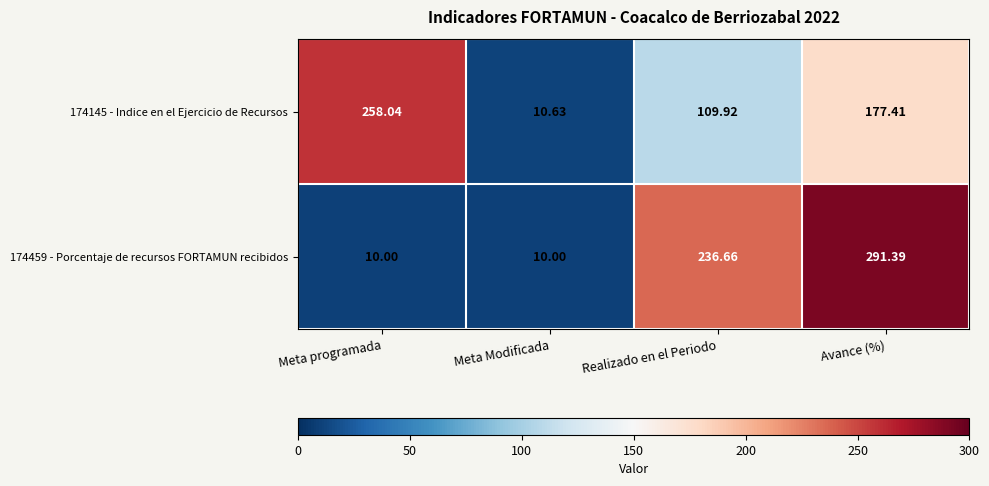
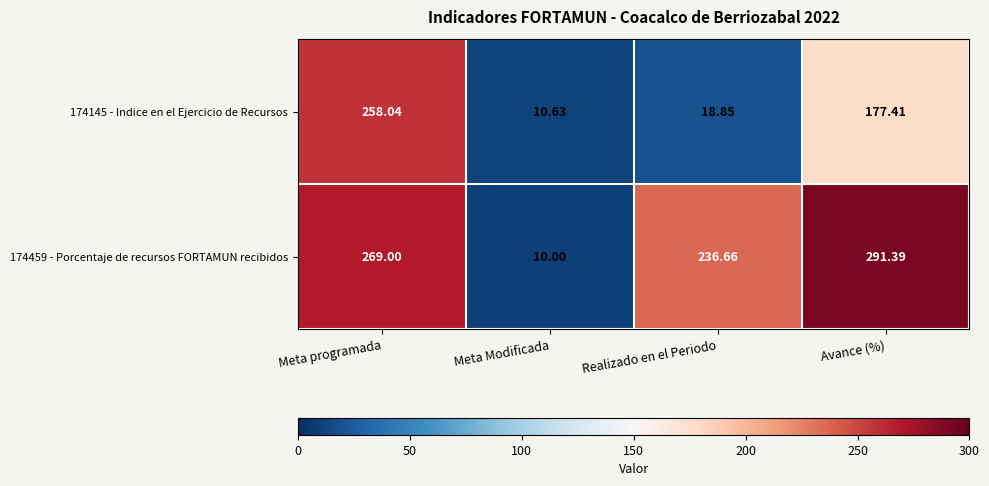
174145 - Indice en el Ejercicio de Recursos, Realizado en el Periodo: 109.92 -> 18.85
174459 - Porcentaje de recursos FORTAMUN recibidos, Meta programada: 10.00 -> 269.00
